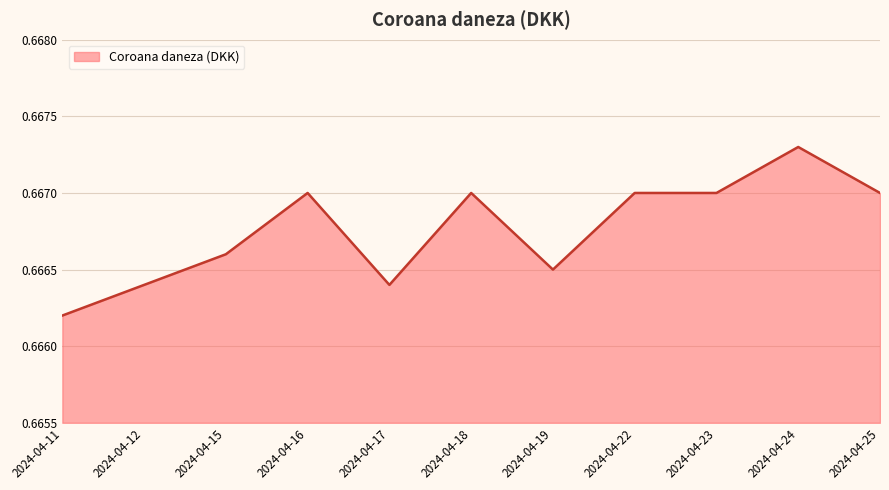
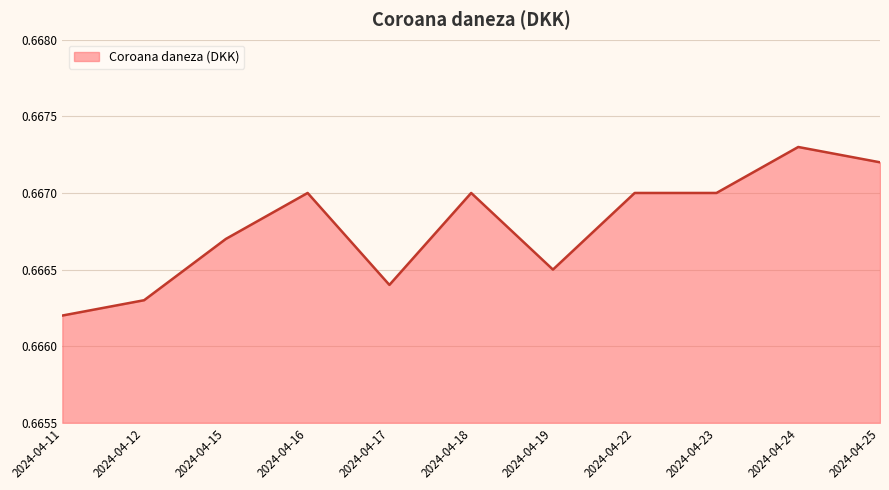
2024-04-12: 0.6664 -> 0.6663
2024-04-15: 0.6666 -> 0.6667
2024-04-25: 0.6670 -> 0.6672
